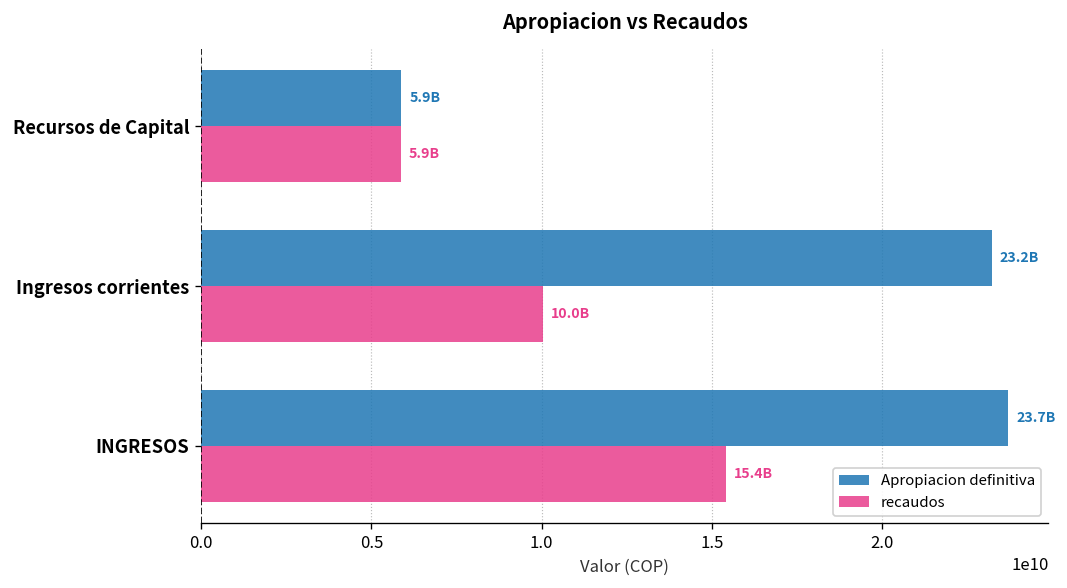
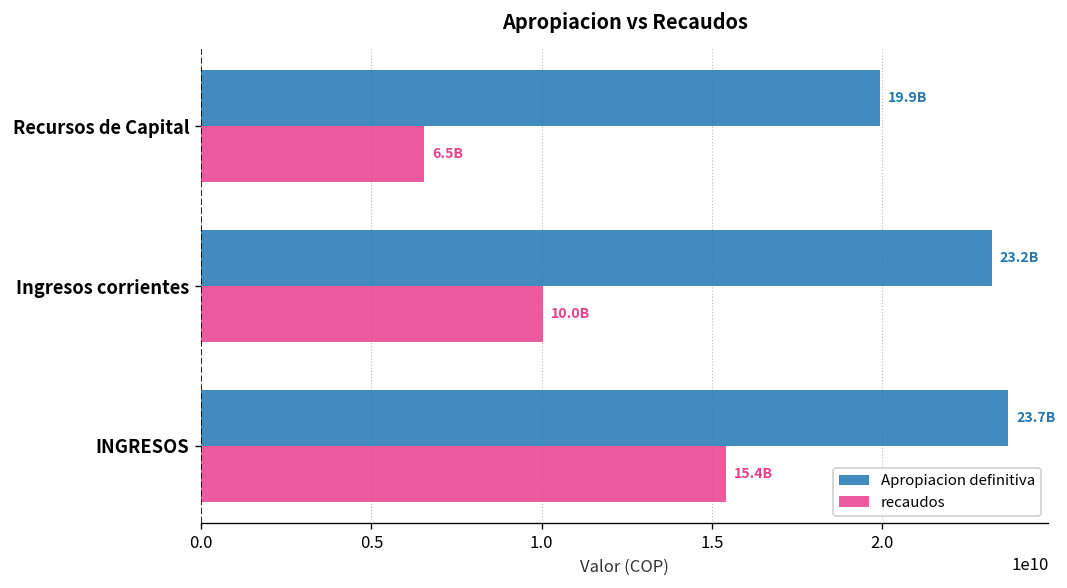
Apropiacion definitiva, Recursos de Capital: 5.9B -> 19.9B
recaudos, Recursos de Capital: 5.9B -> 6.5B
